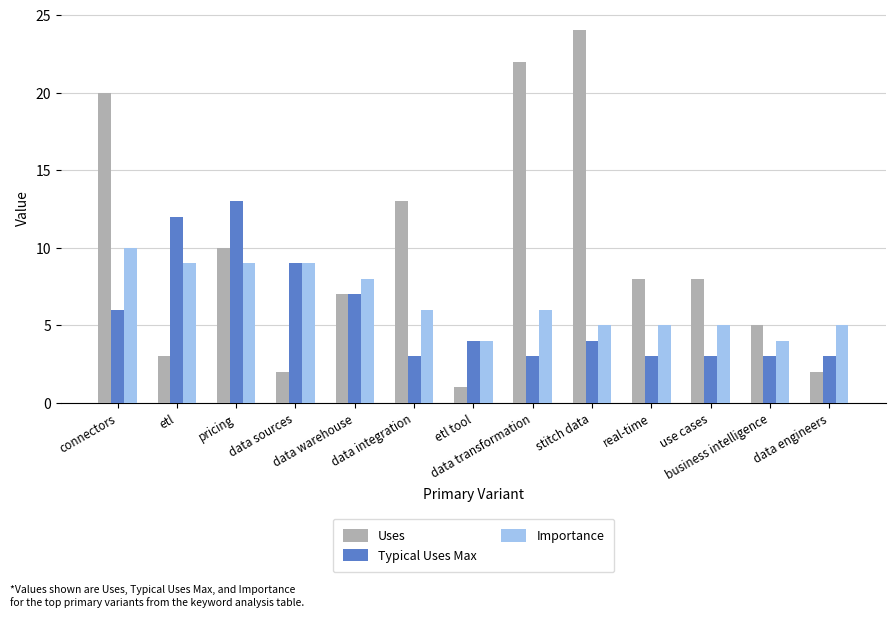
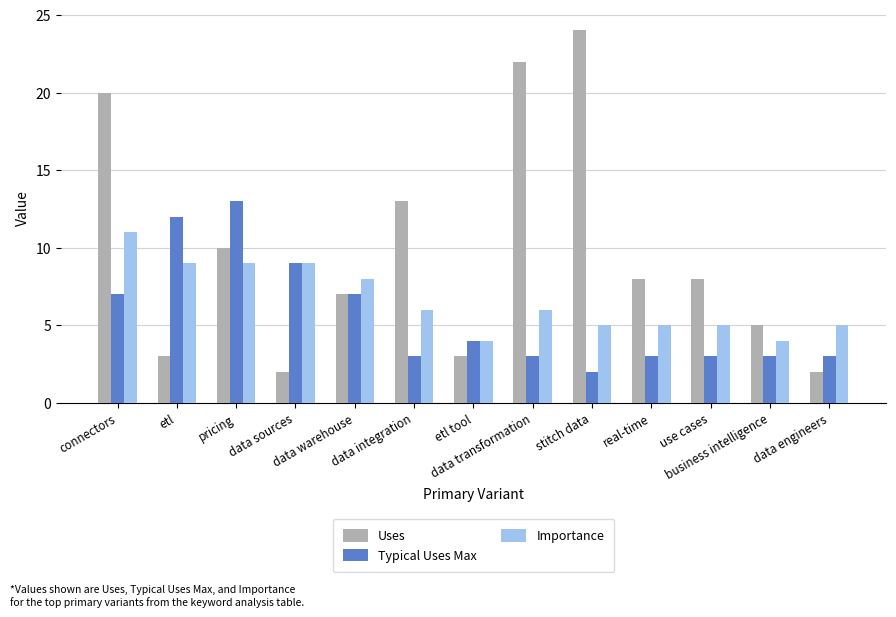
Typical Uses Max, connectors: 6 -> 7
Importance, connectors: 10 -> 11
Uses, etl tool: 1 -> 3
Typical Uses Max, stitch data: 4 -> 2
